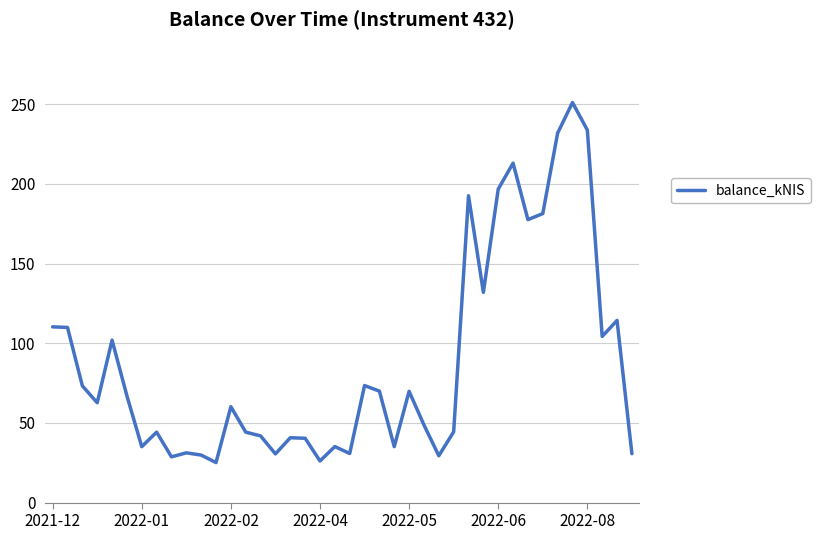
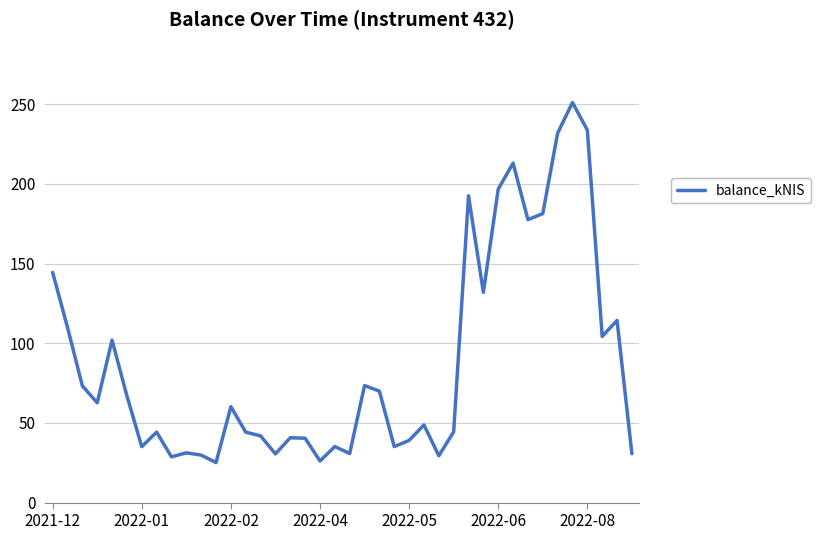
2021-12: 110 -> 145
2022-05: 70 -> 39
